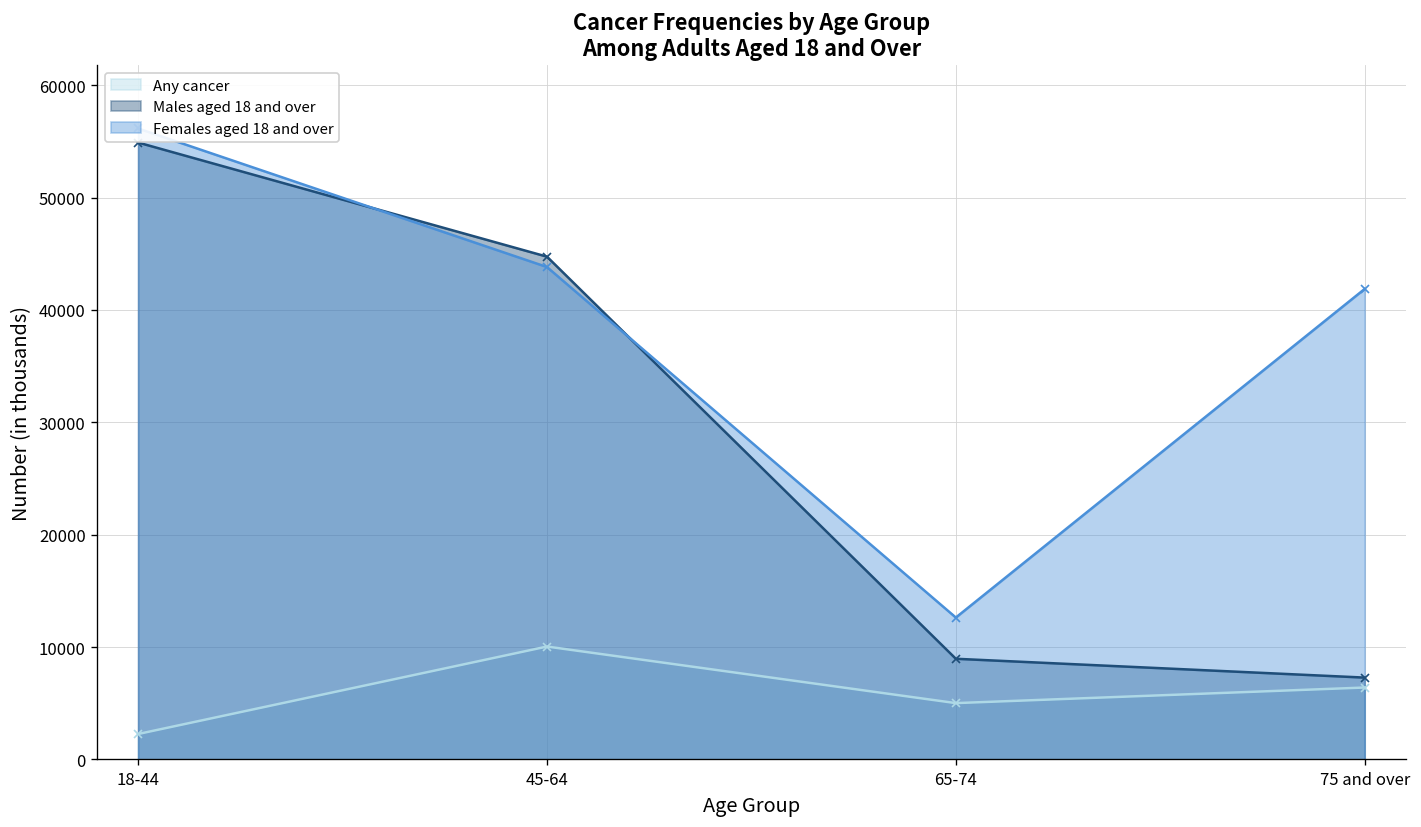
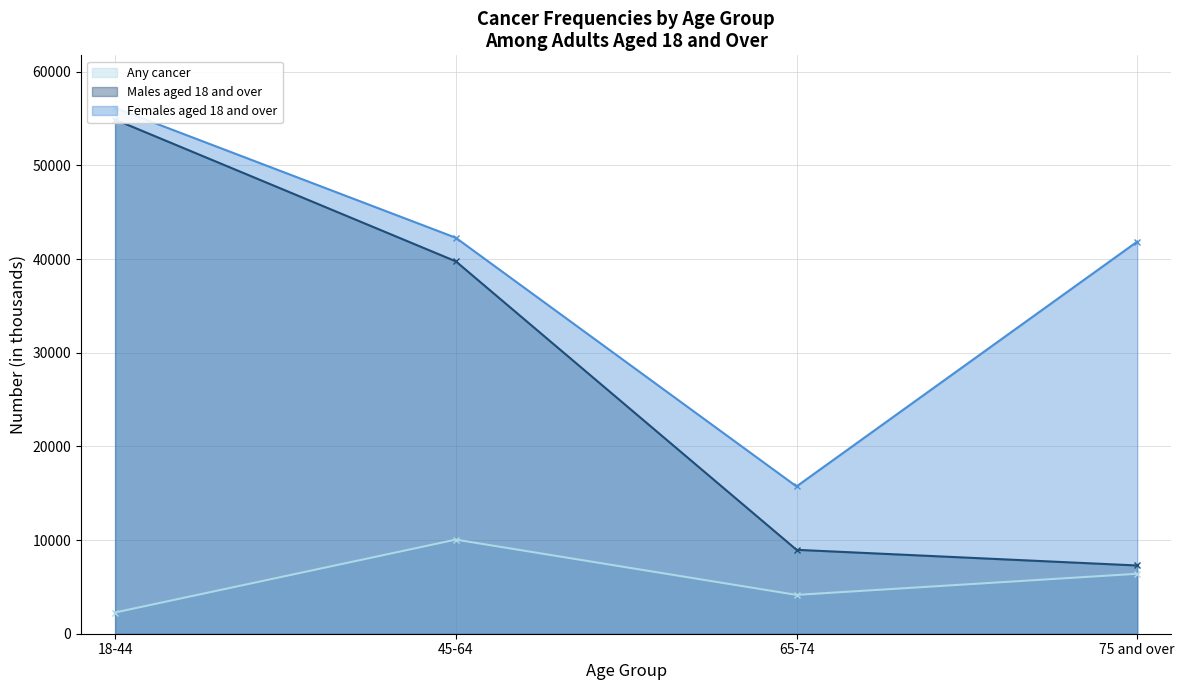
Males aged 18 and over, 45-64: 45000 -> 40000
Females aged 18 and over, 45-64: 44000 -> 42000
Any cancer, 65-74: 5000 -> 4000
Females aged 18 and over, 65-74: 13000 -> 16000
